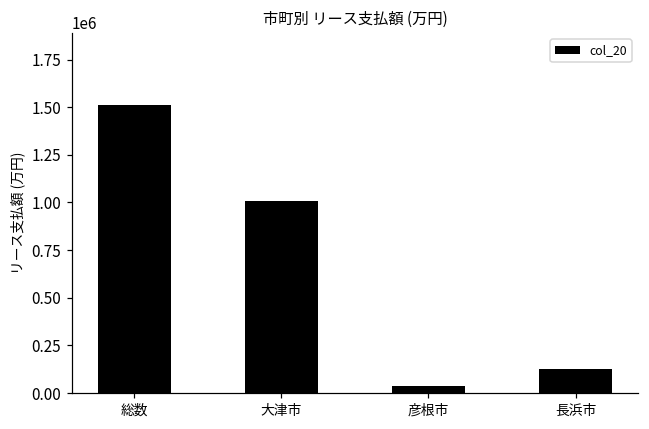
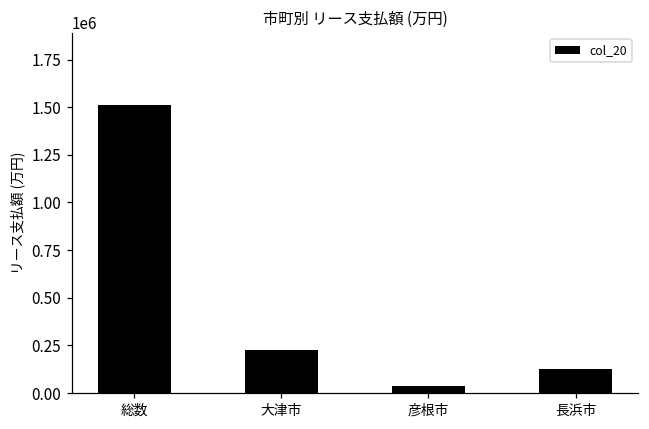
大津市: 1010000 -> 220000
